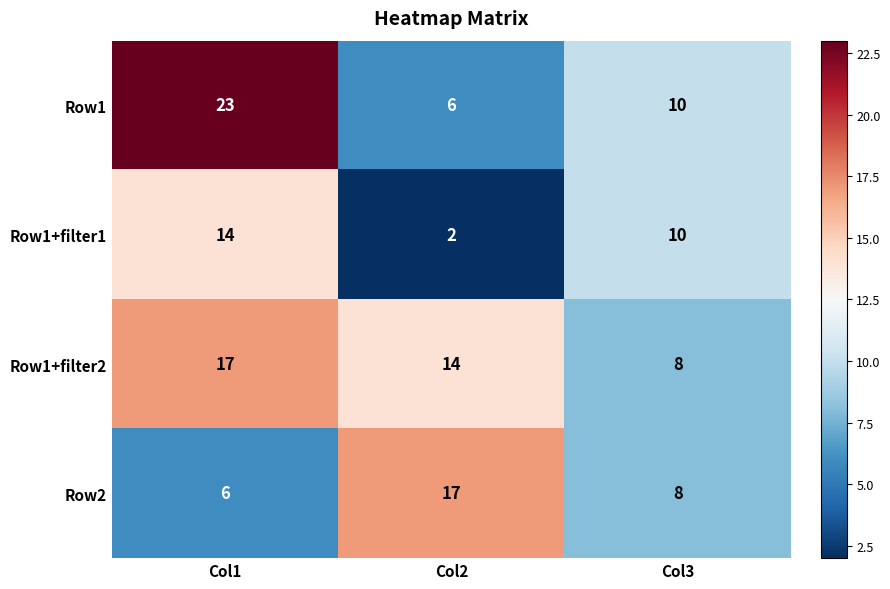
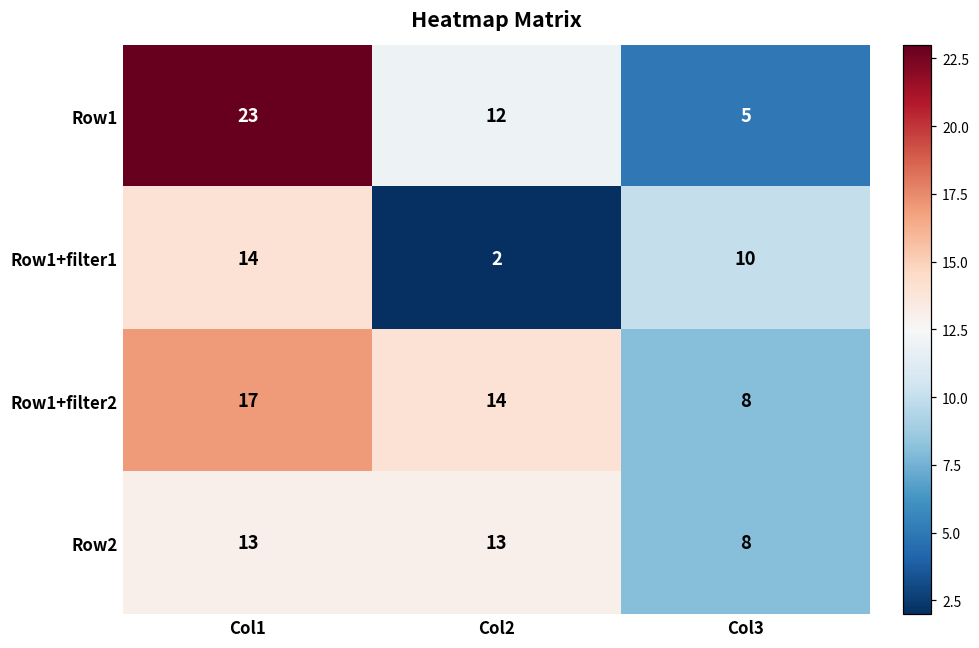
Row1, Col2: 6 -> 12
Row1, Col3: 10 -> 5
Row2, Col1: 6 -> 13
Row2, Col2: 17 -> 13
